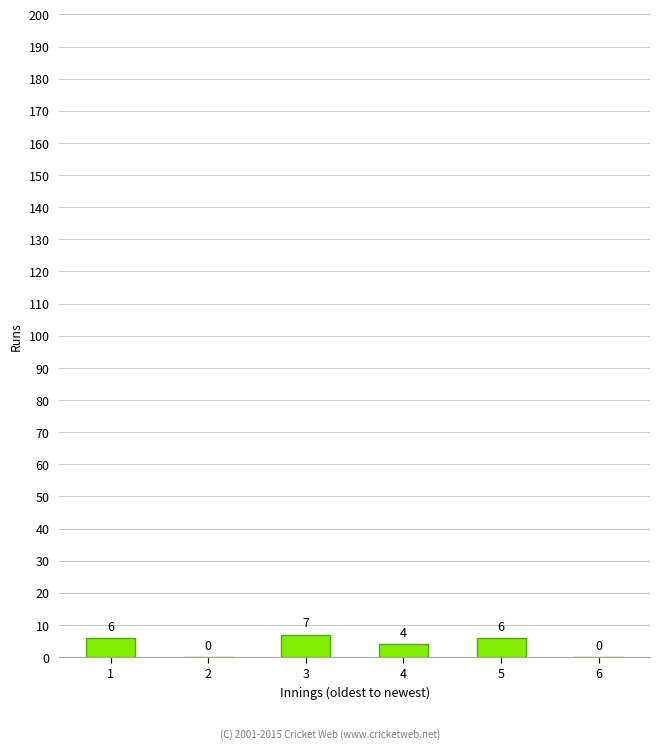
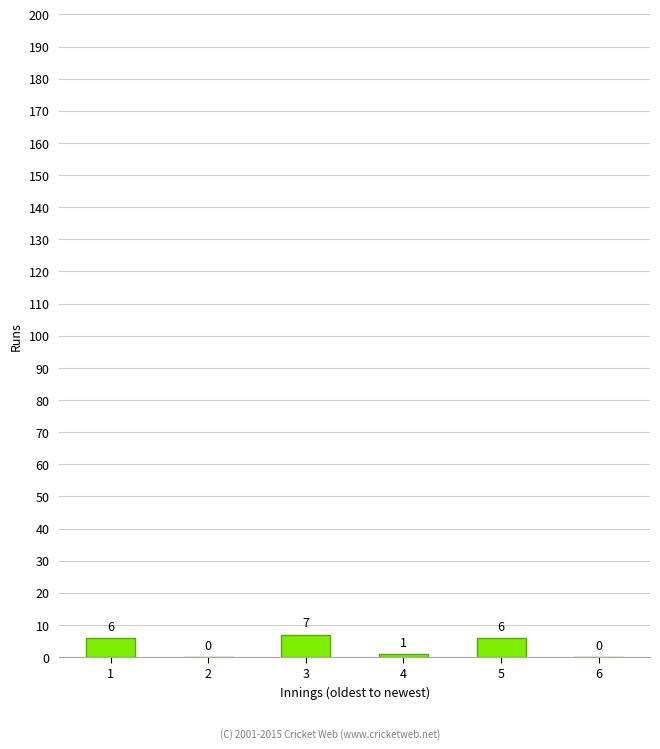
4: 4 -> 1
